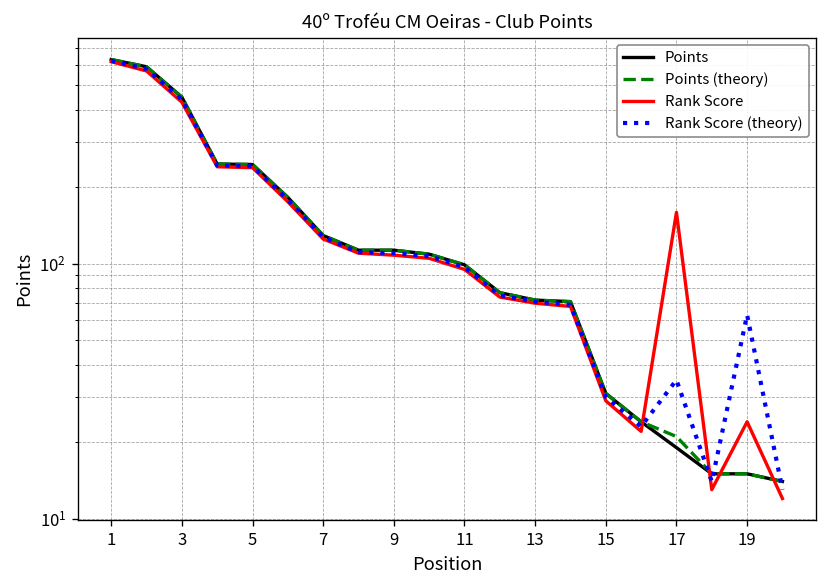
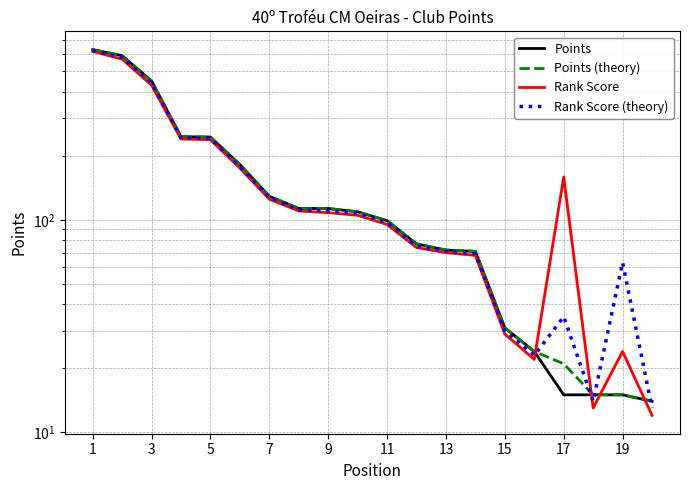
Points, 17: 19 -> 15
